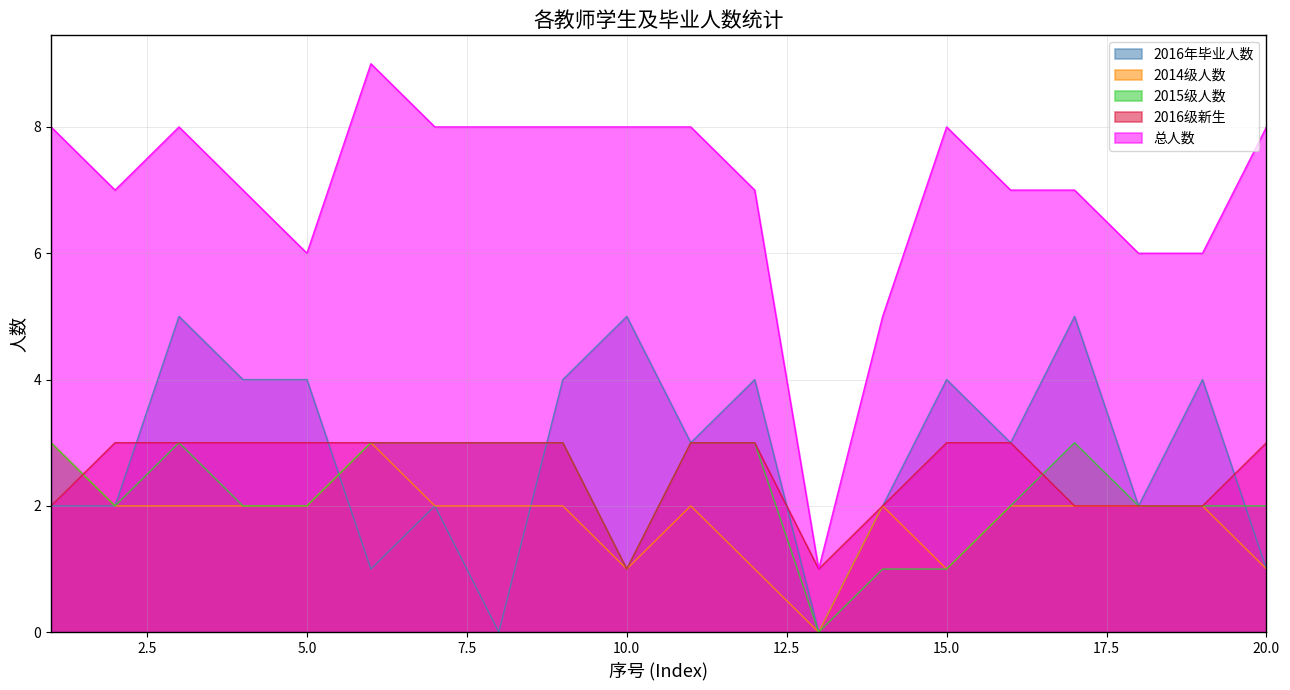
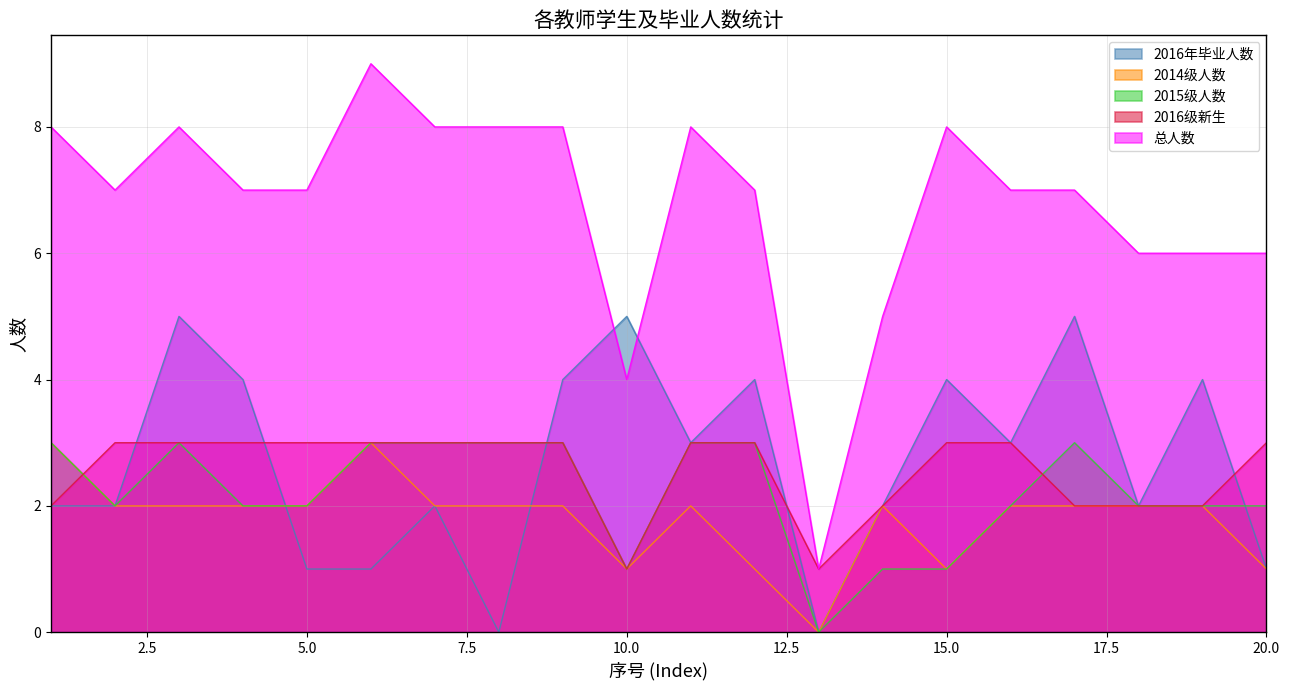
2016年毕业人数, 5.0: 4 -> 1
总人数, 5.0: 6 -> 7
总人数, 10.0: 8 -> 4
总人数, 20.0: 8 -> 6
